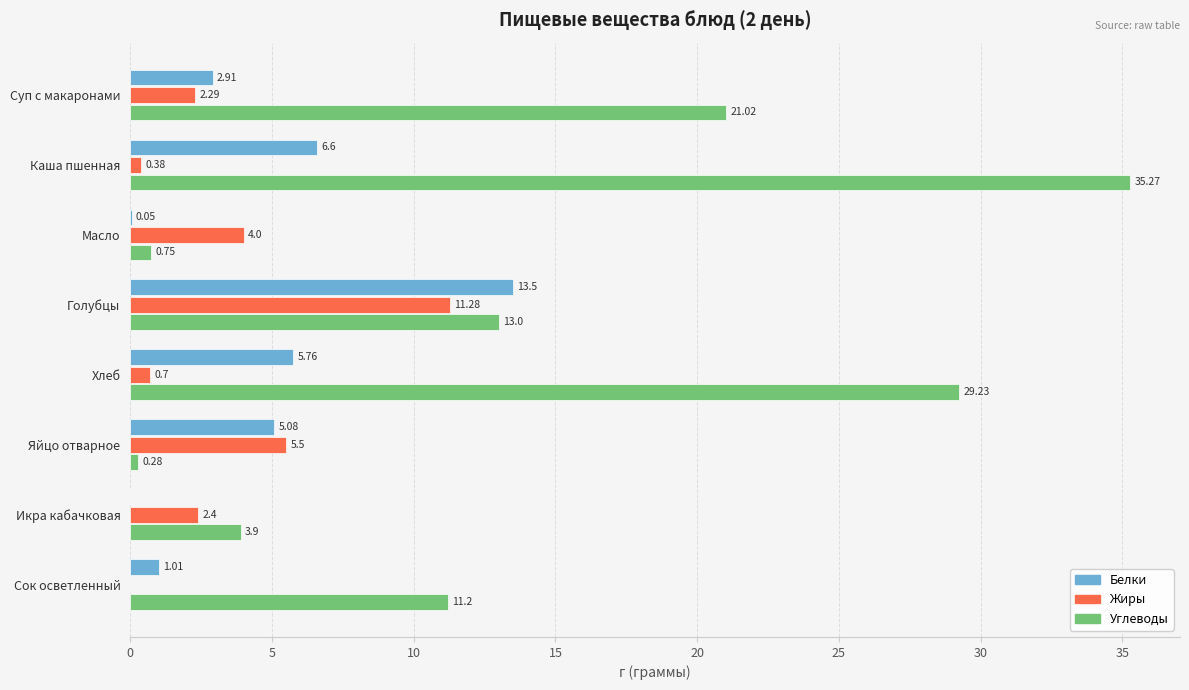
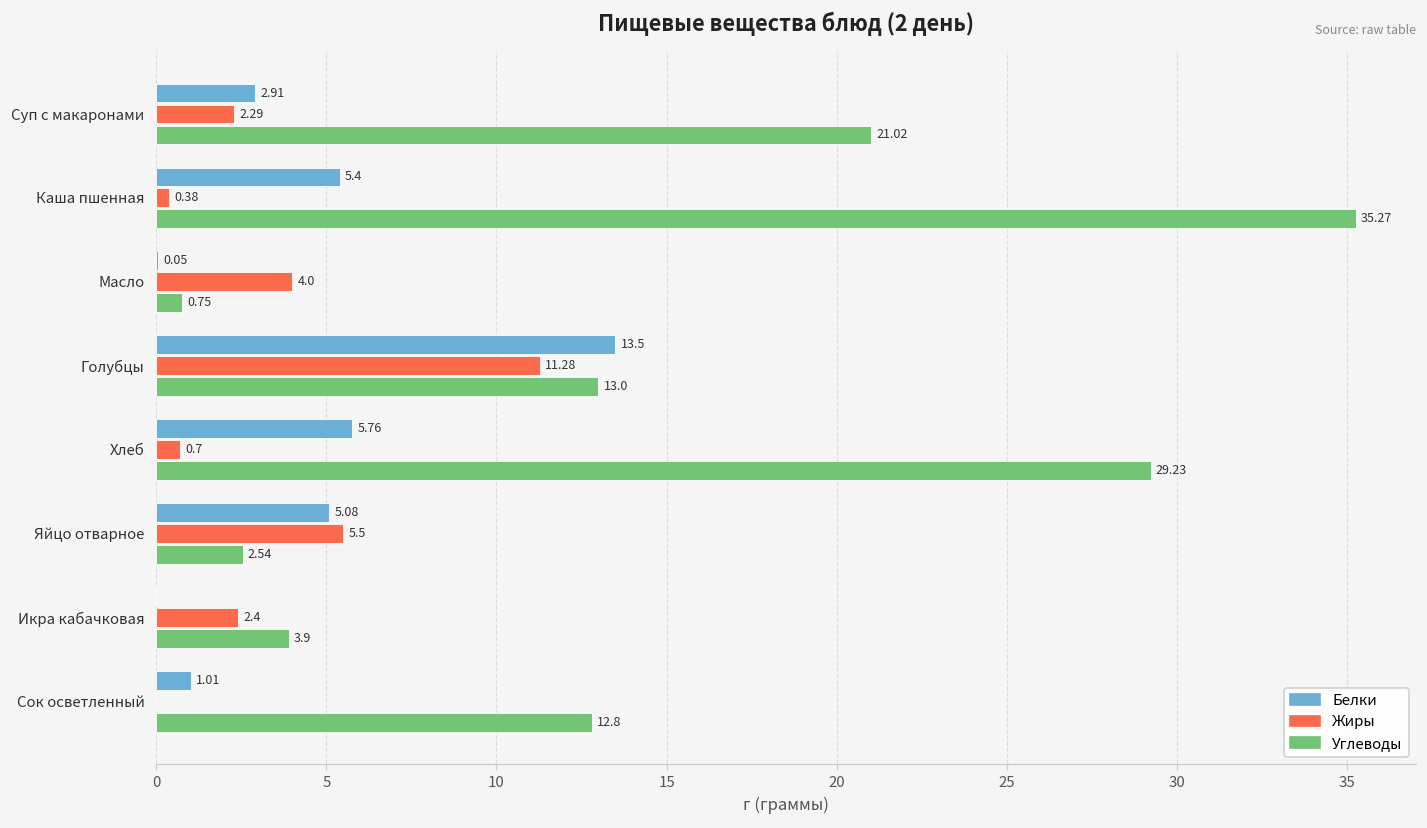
Белки, Каша пшенная: 6.6 -> 5.4
Углеводы, Яйцо отварное: 0.28 -> 2.54
Углеводы, Сок осветленный: 11.2 -> 12.8
